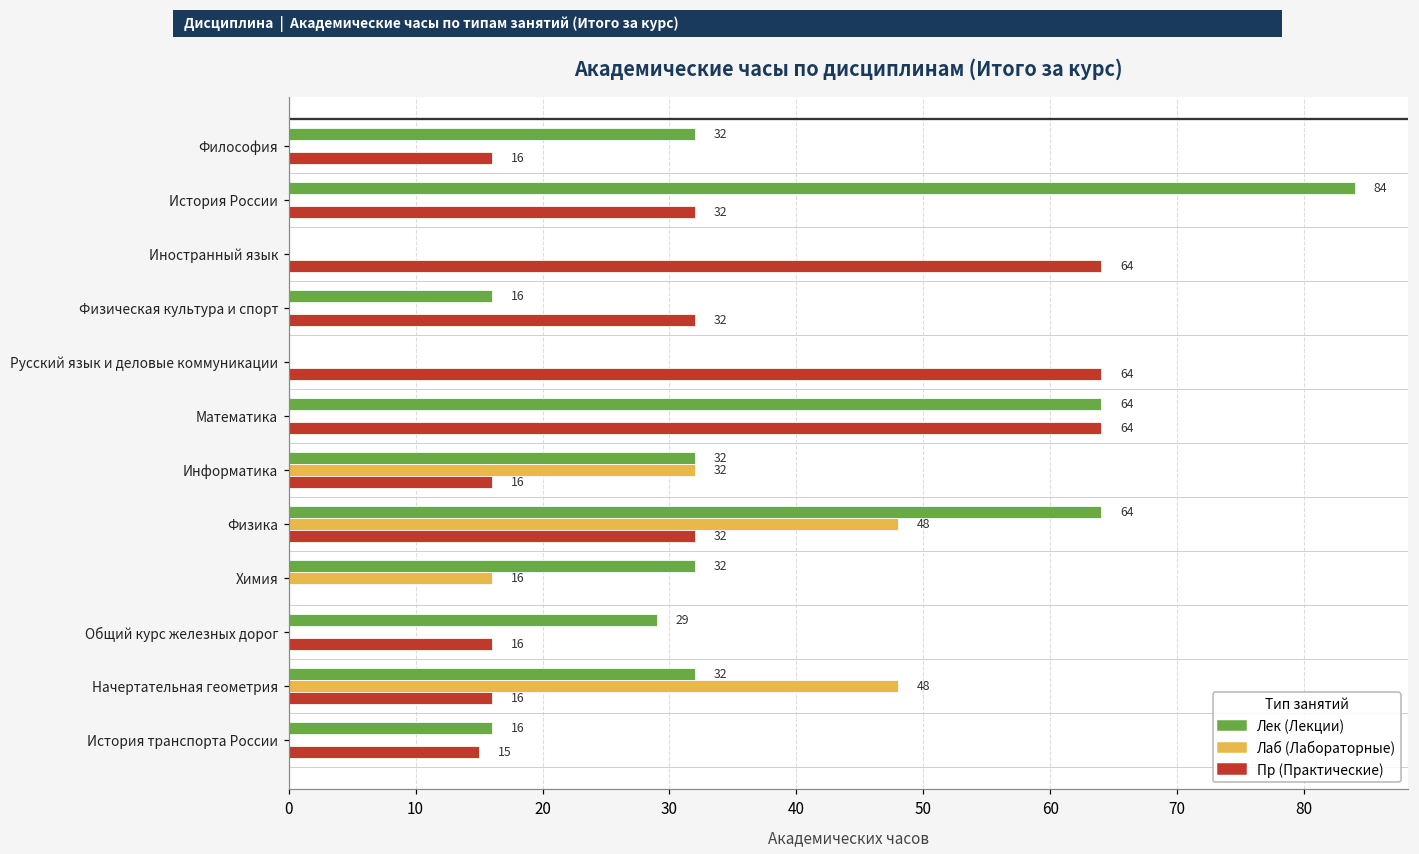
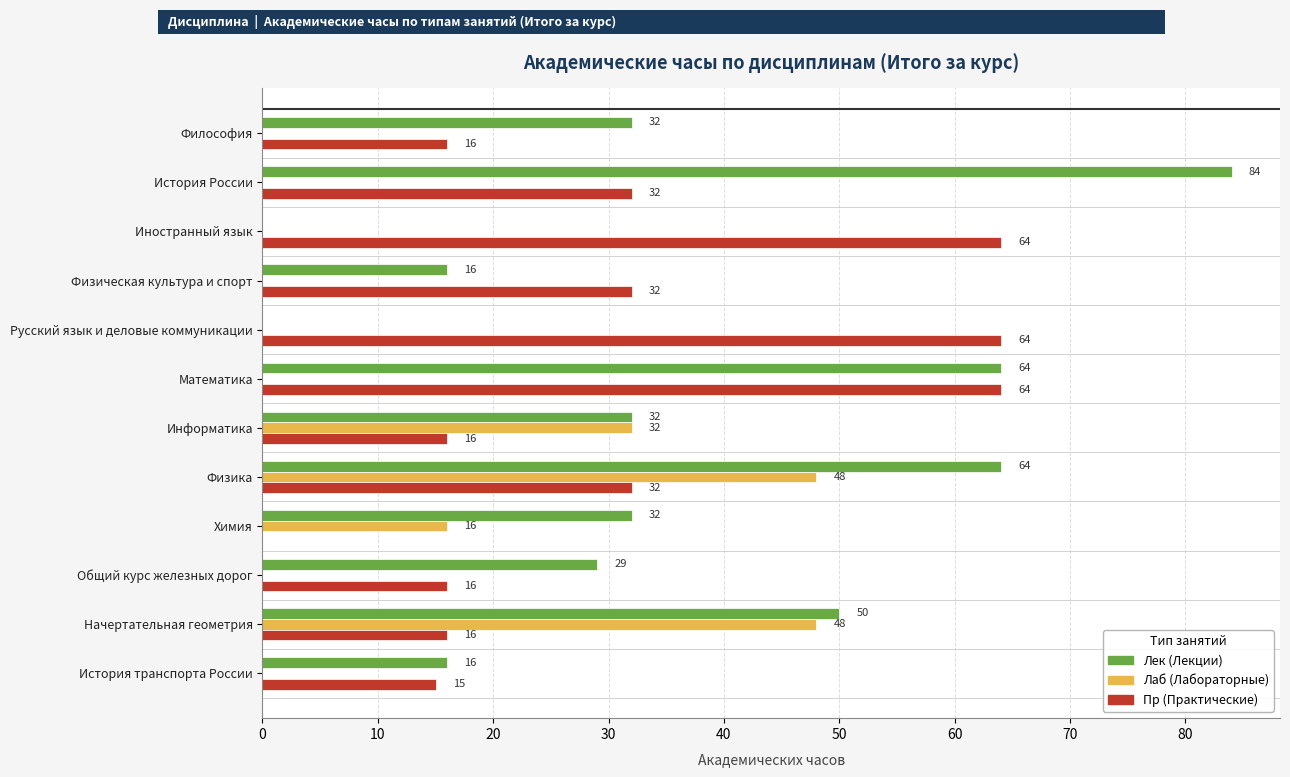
Лек (Лекции), Начертательная геометрия: 32 -> 50
